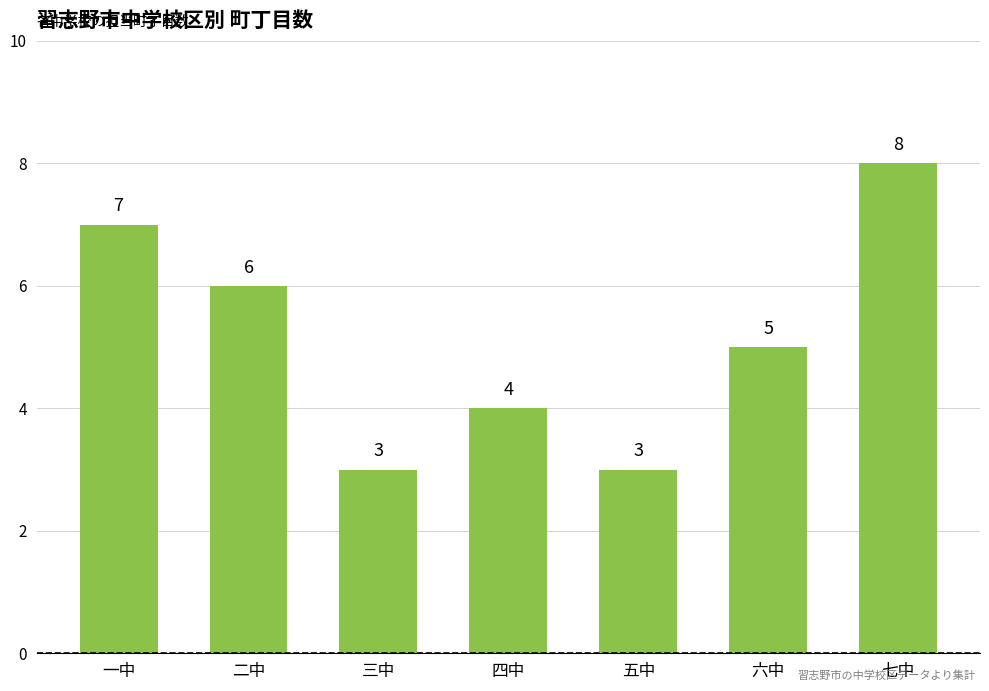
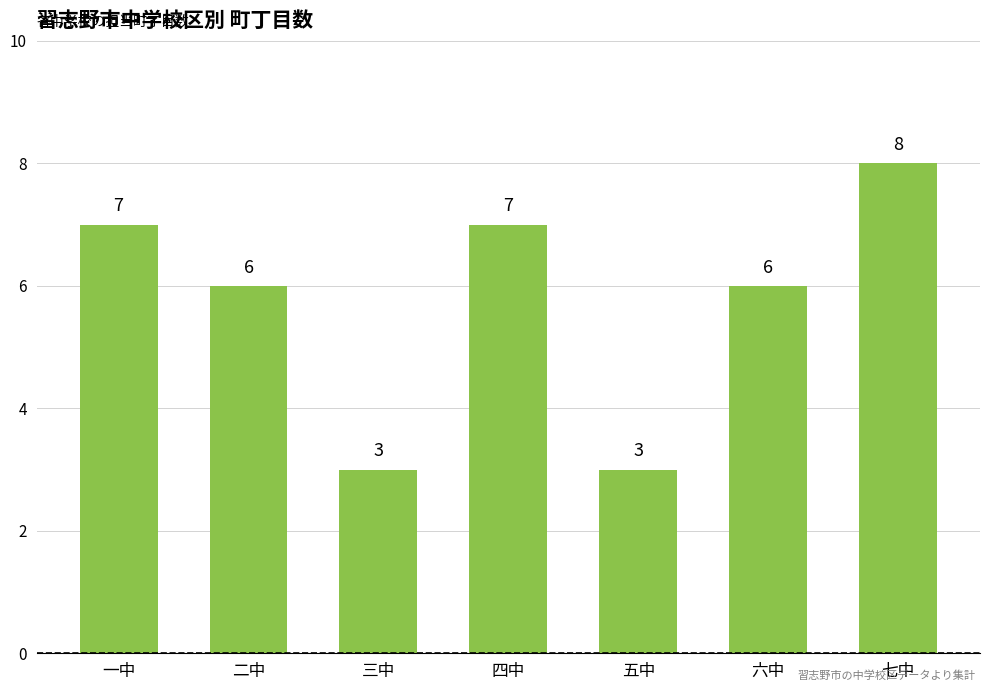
四中: 4 -> 7
六中: 5 -> 6
